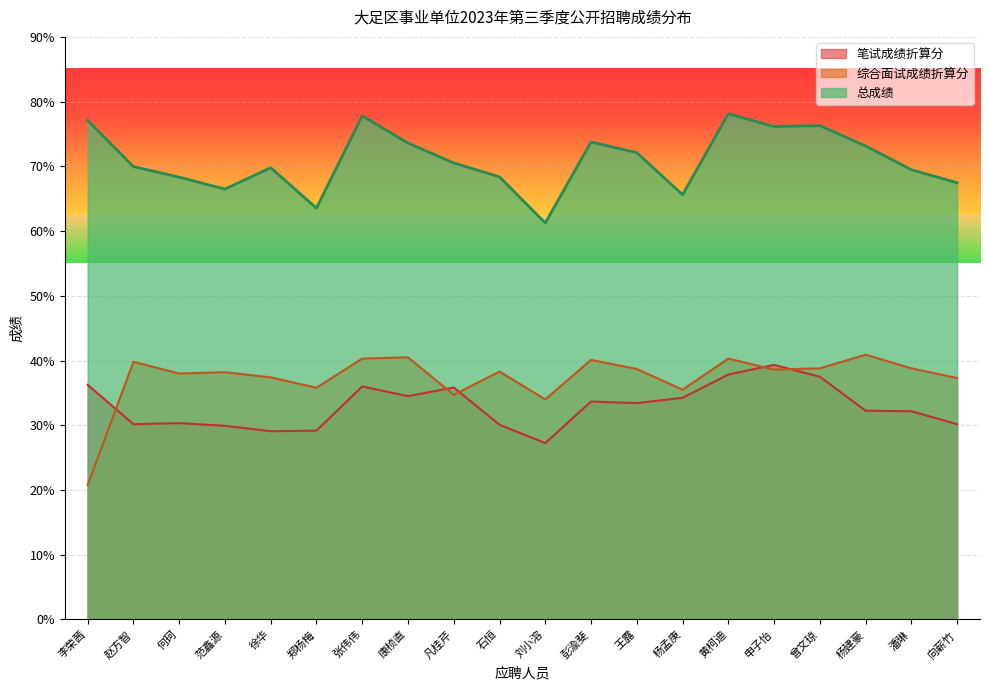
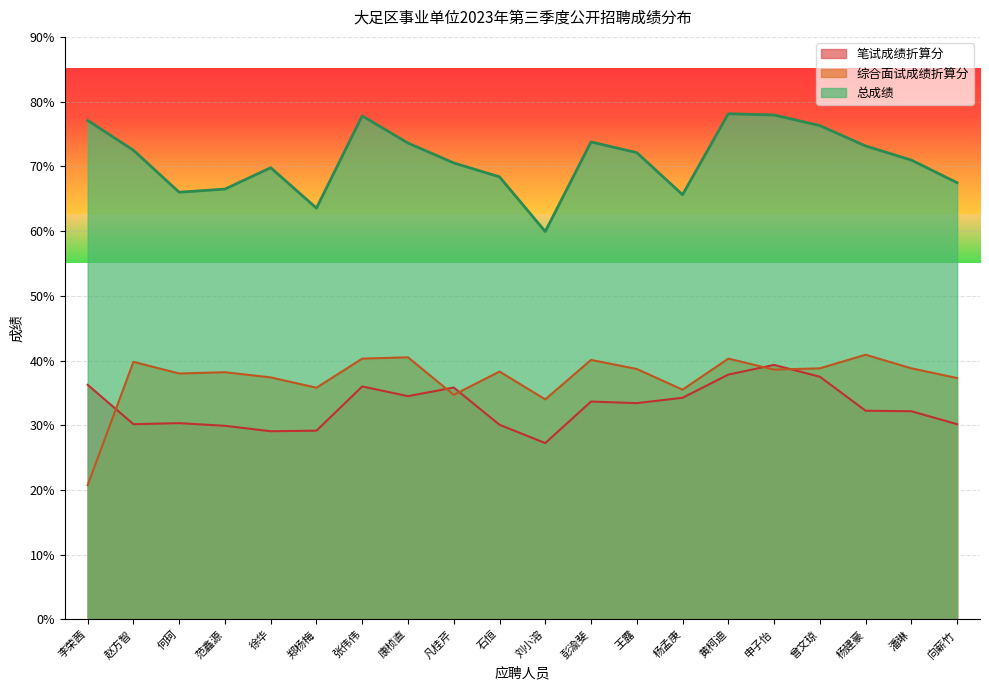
总成绩, 赵方智: 70% -> 72%
总成绩, 何珂: 68% -> 66%
总成绩, 刘小溶: 61% -> 60%
总成绩, 申子怡: 76% -> 78%
总成绩, 潘琳: 69% -> 71%
